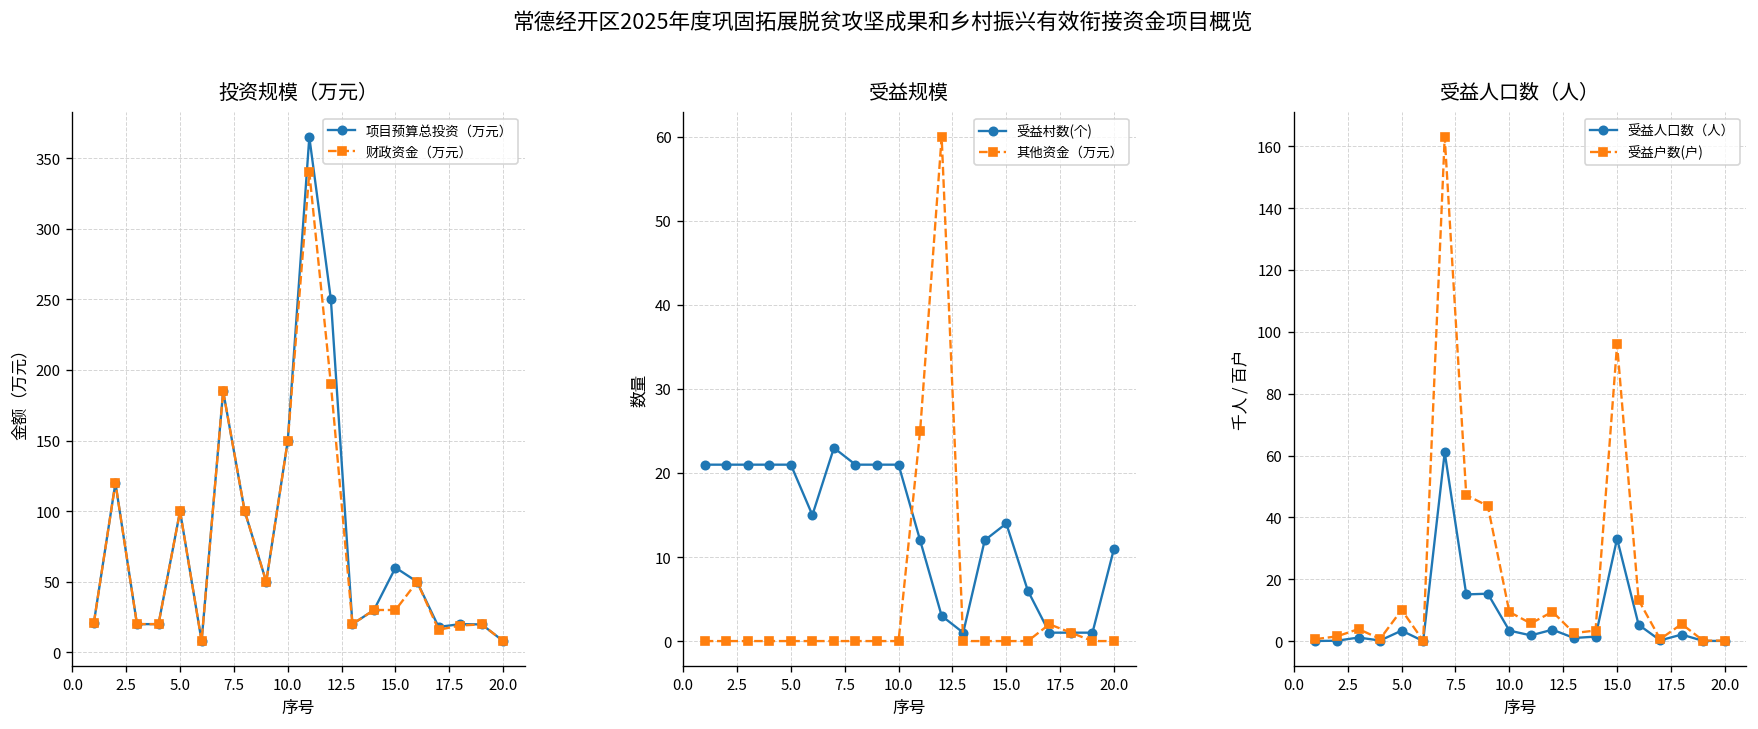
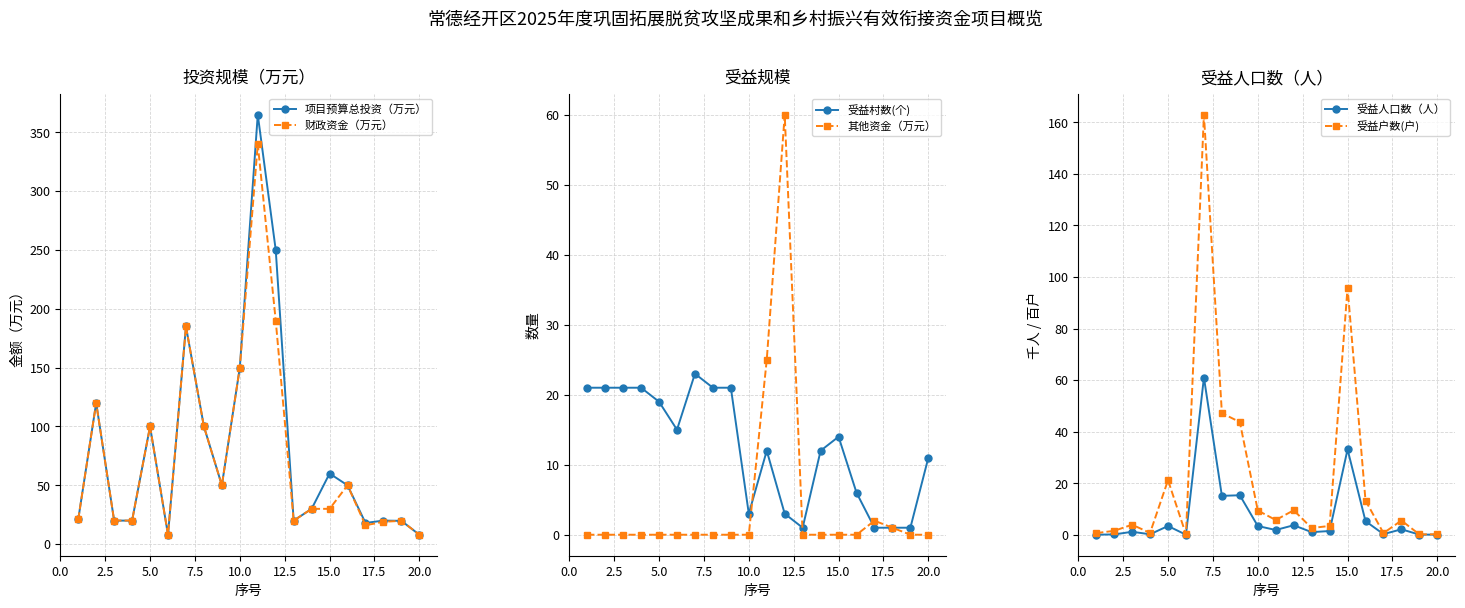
受益规模, 受益村数(个), 5.0: 21 -> 19
受益规模, 受益村数(个), 10.0: 21 -> 3
受益人口数（人）, 受益户数(户), 5.0: 10 -> 21
